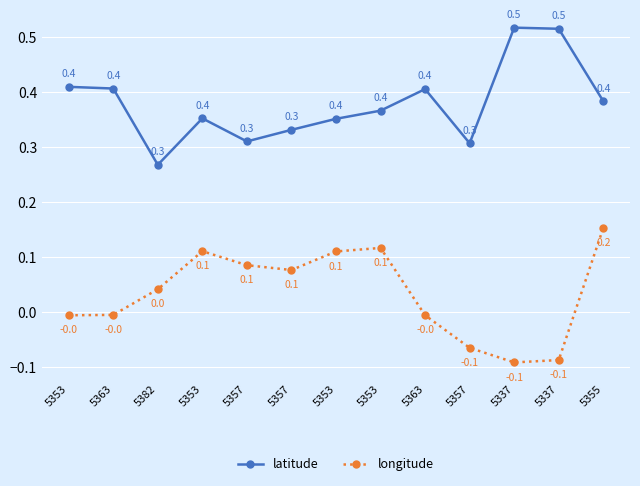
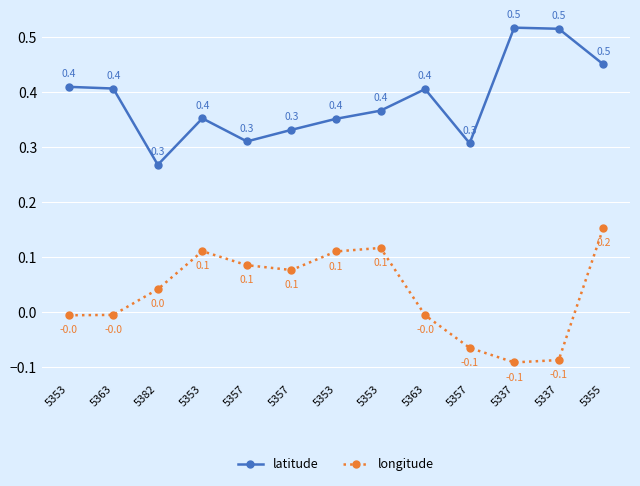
latitude, 5355: 0.4 -> 0.5
